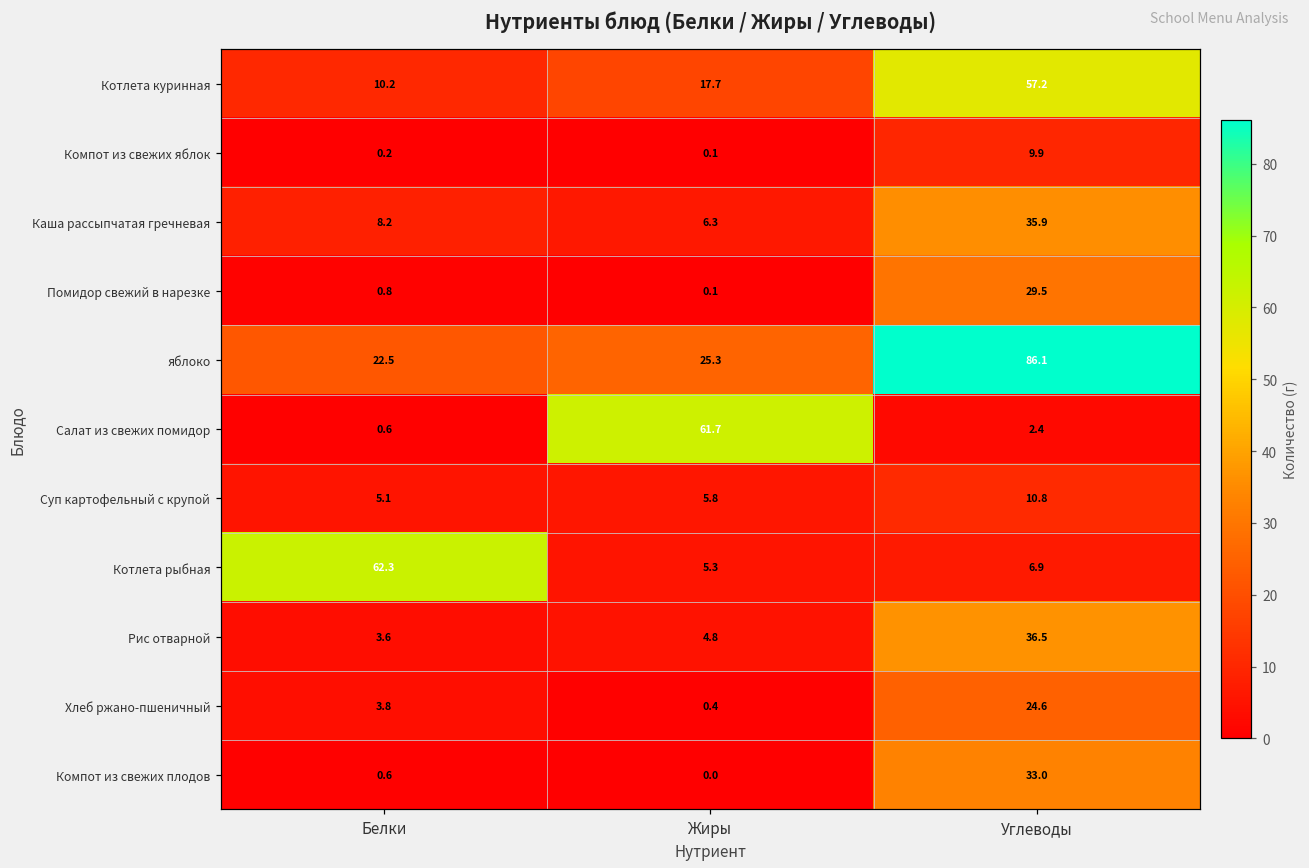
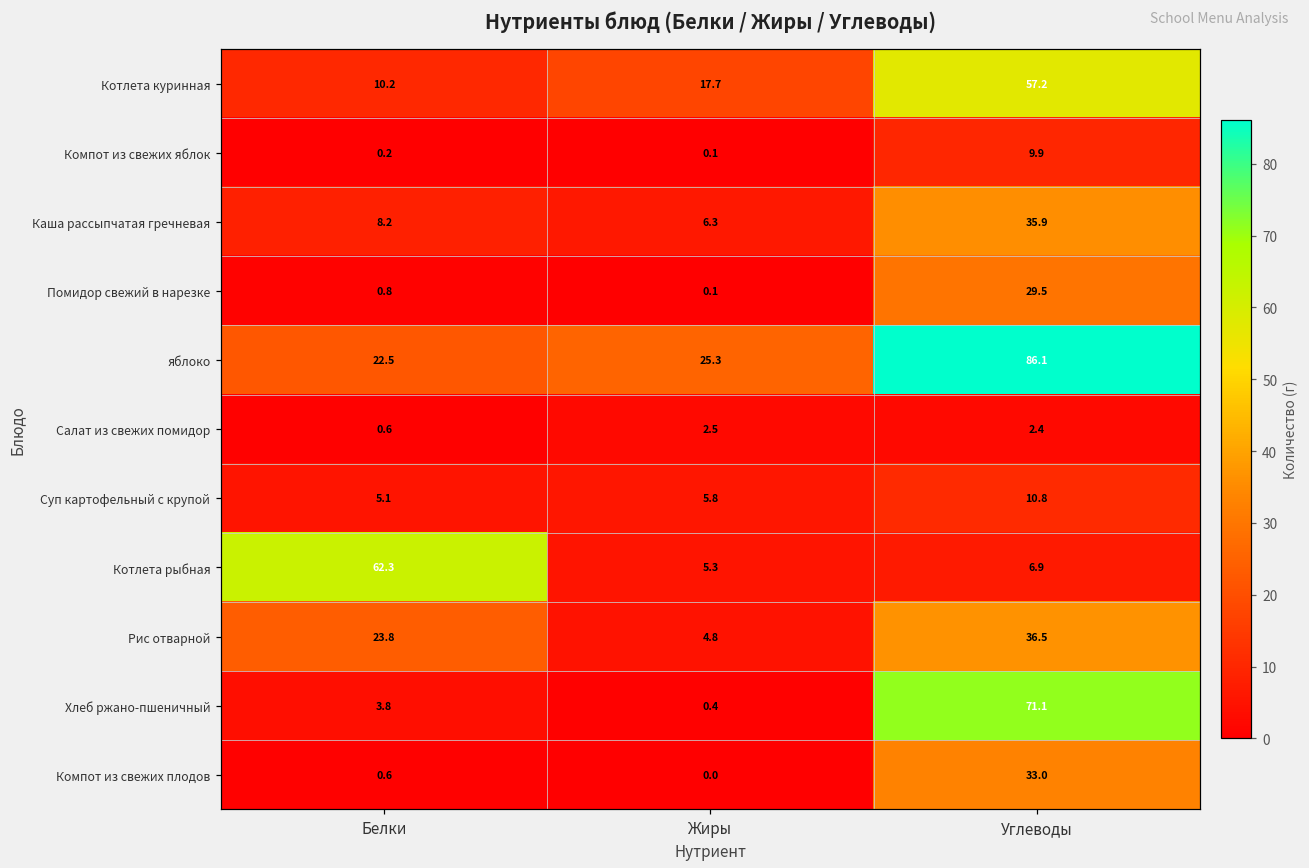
Салат из свежих помидор, Жиры: 61.7 -> 2.5
Рис отварной, Белки: 3.6 -> 23.8
Хлеб ржано-пшеничный, Углеводы: 24.6 -> 71.1
